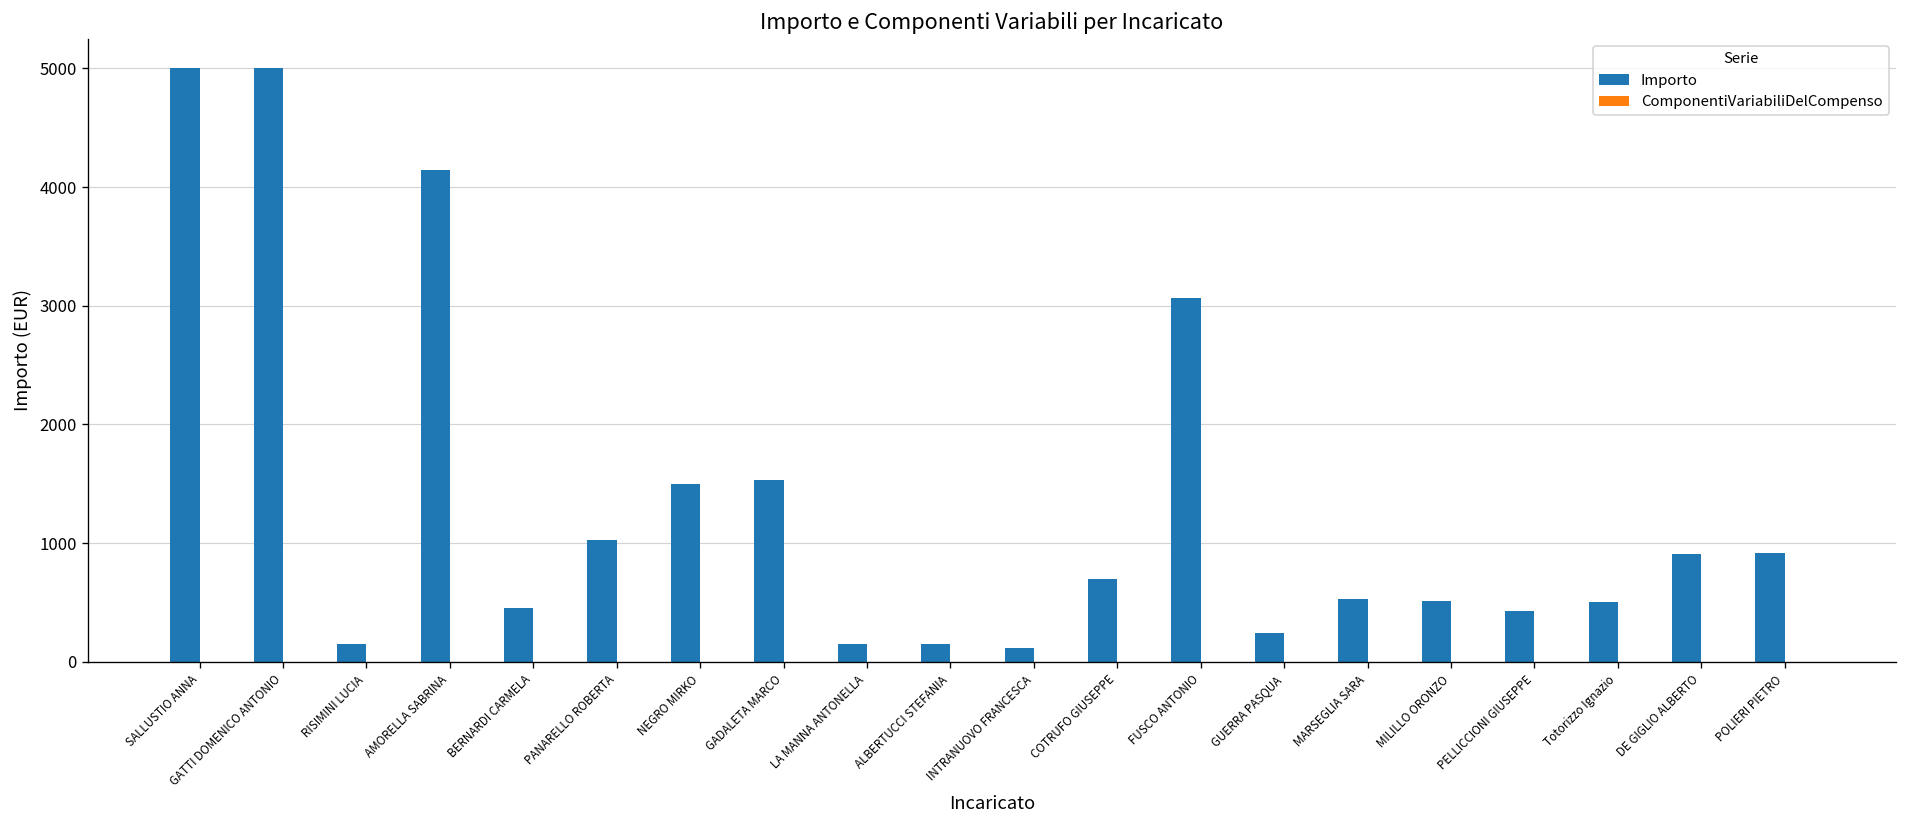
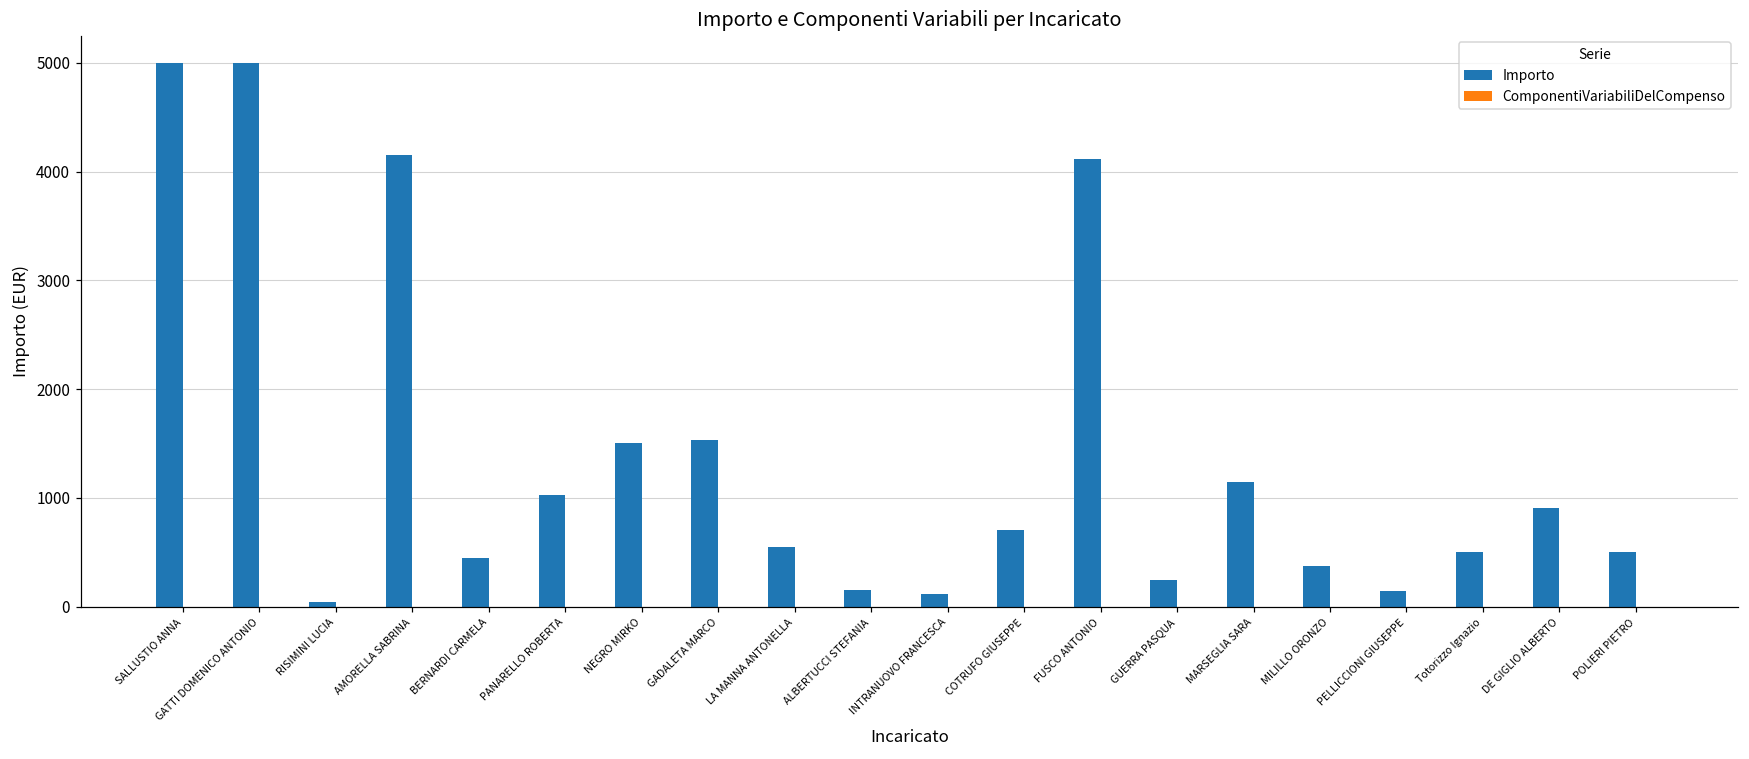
Importo, RISIMINI LUCIA: 200 -> 0
Importo, LA MANNA ANTONELLA: 200 -> 600
Importo, FUSCO ANTONIO: 3100 -> 4100
Importo, MARSEGLIA SARA: 500 -> 1100
Importo, MILILLO ORONZO: 500 -> 400
Importo, PELLICCIONI GIUSEPPE: 400 -> 100
Importo, POLIERI PIETRO: 900 -> 500
